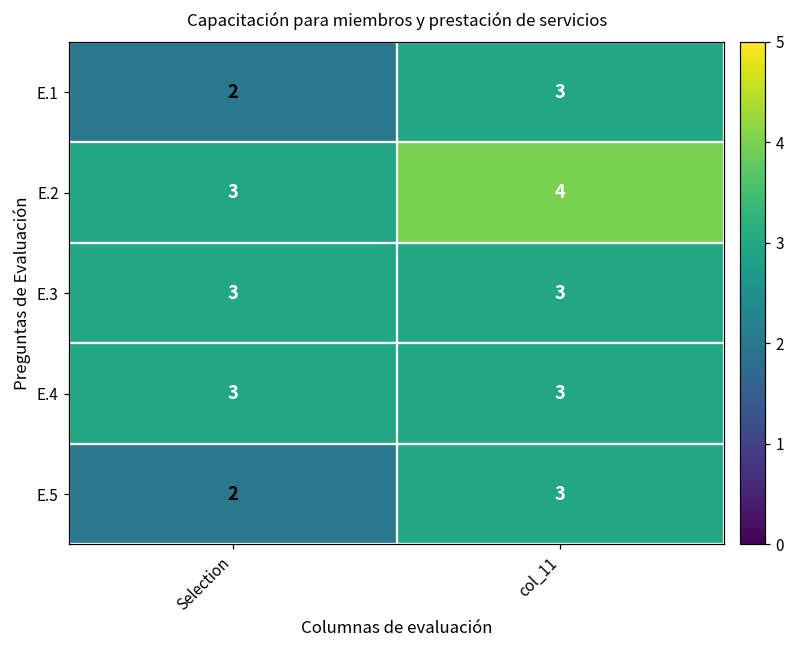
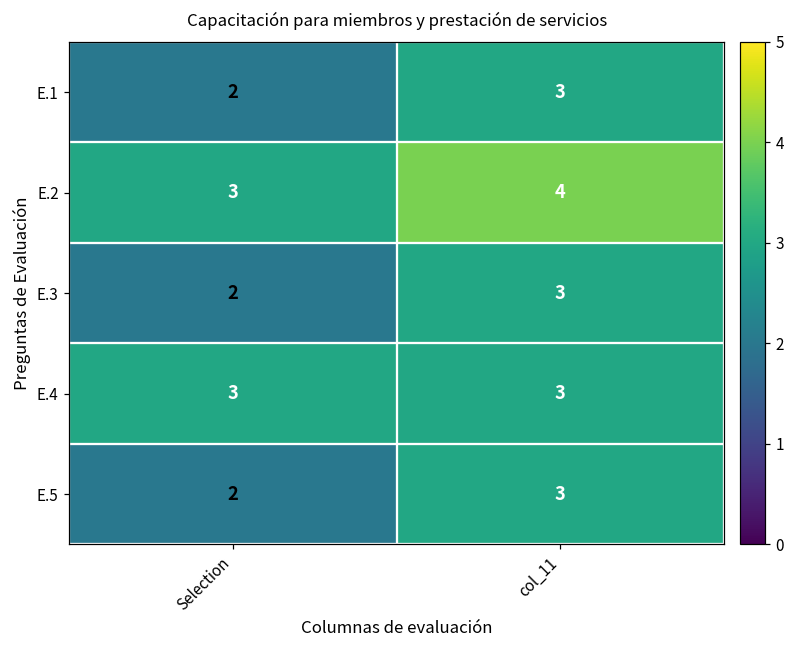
E.3, Selection: 3 -> 2
